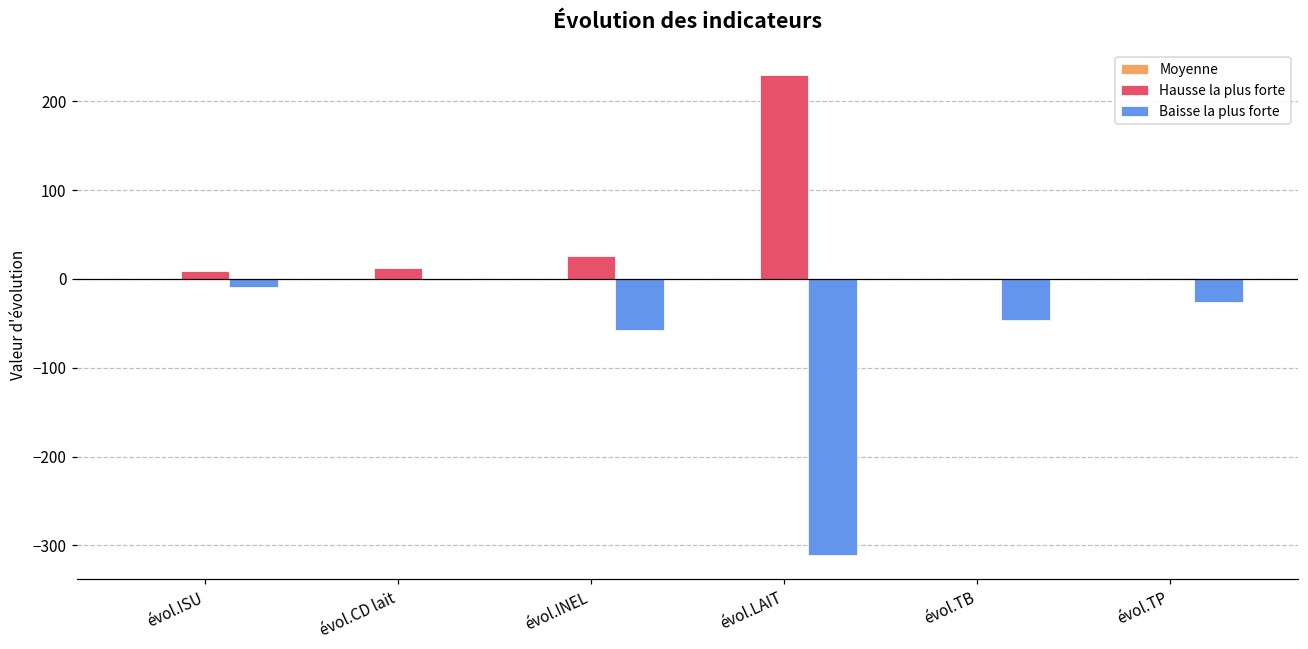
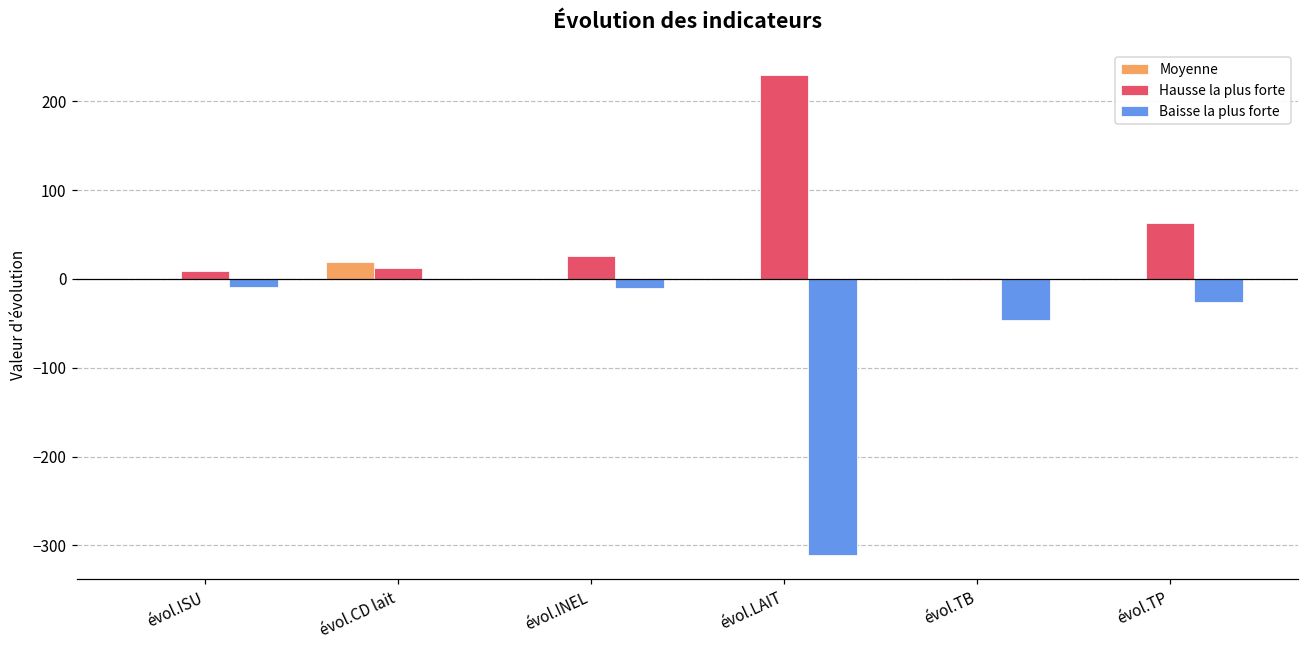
Moyenne, évol.CD lait: 0 -> 20
Baisse la plus forte, évol.INEL: -60 -> -10
Hausse la plus forte, évol.TP: 0 -> 60
